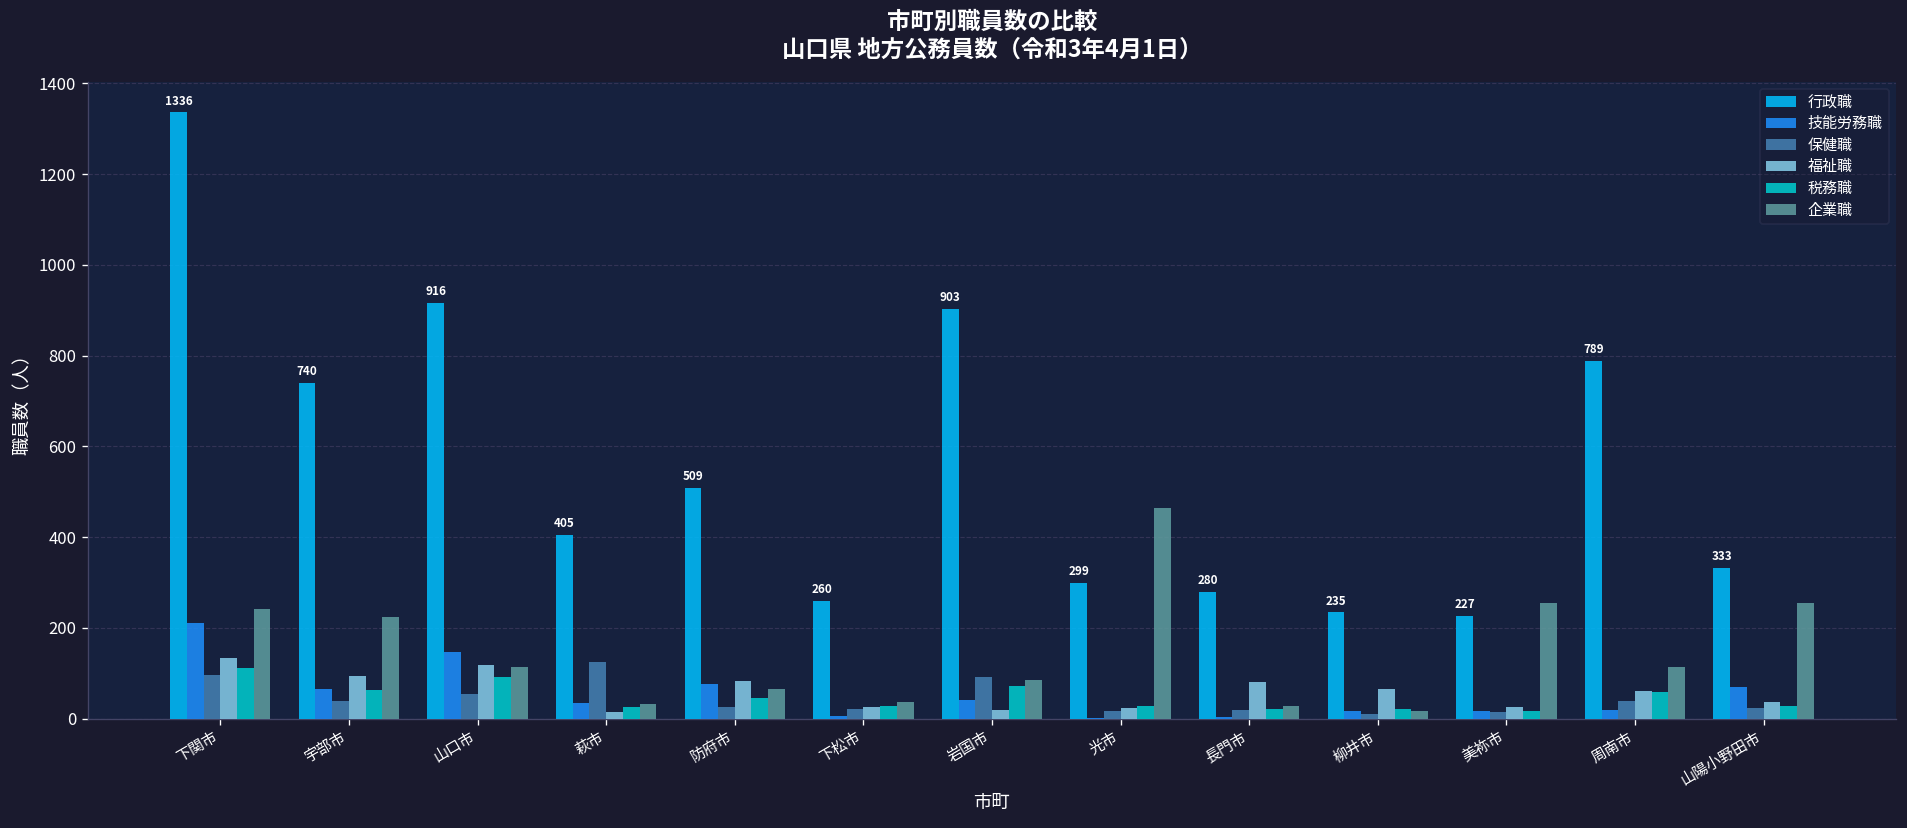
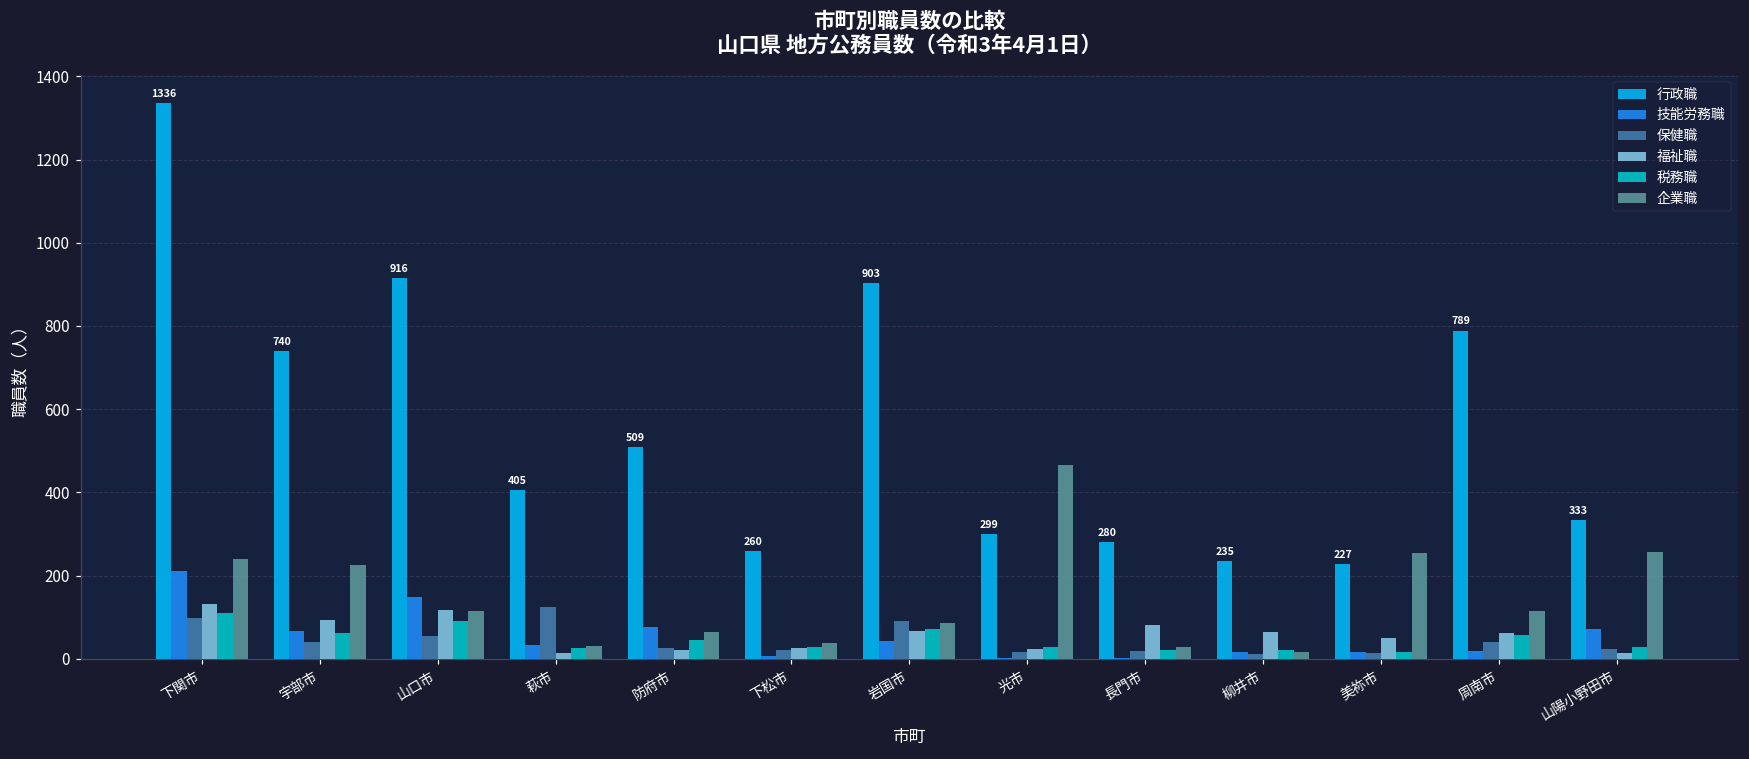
福祉職, 防府市: 80 -> 20
福祉職, 岩国市: 20 -> 70
福祉職, 美祢市: 30 -> 50
福祉職, 山陽小野田市: 40 -> 10
